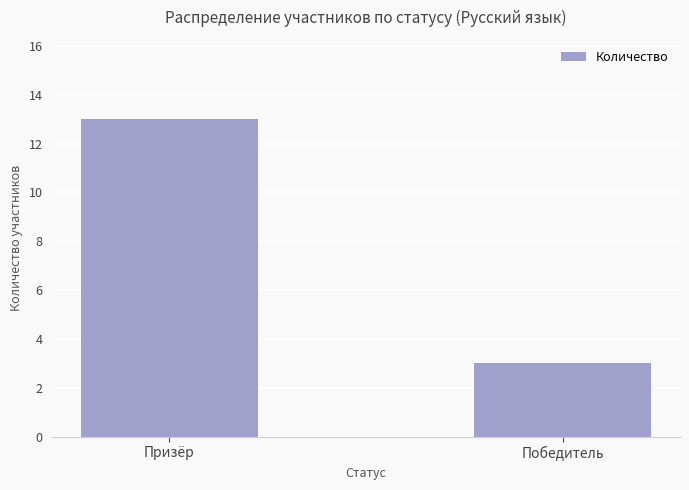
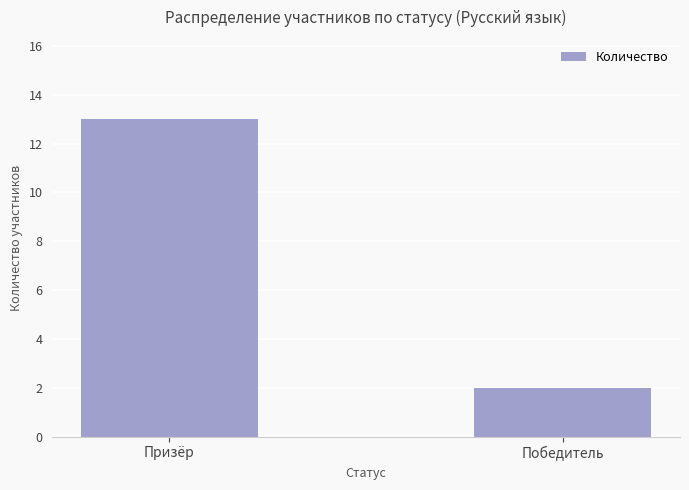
Победитель: 3 -> 2
